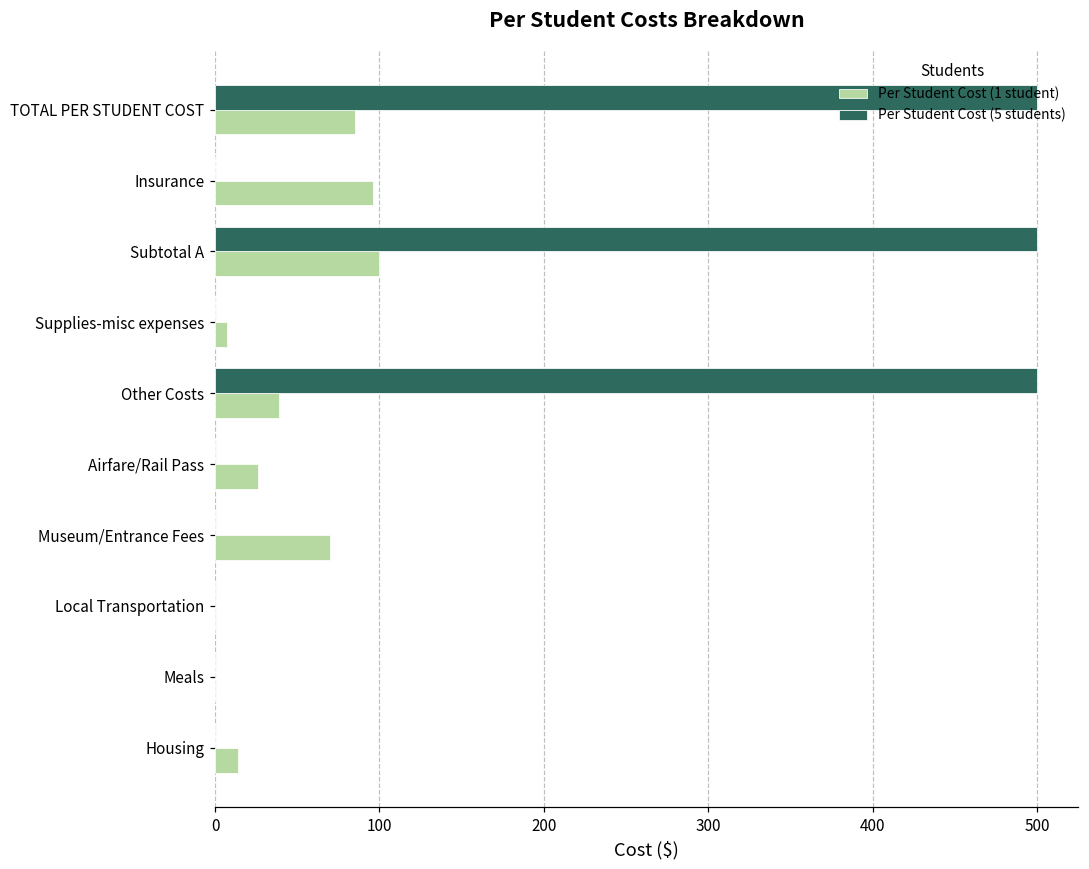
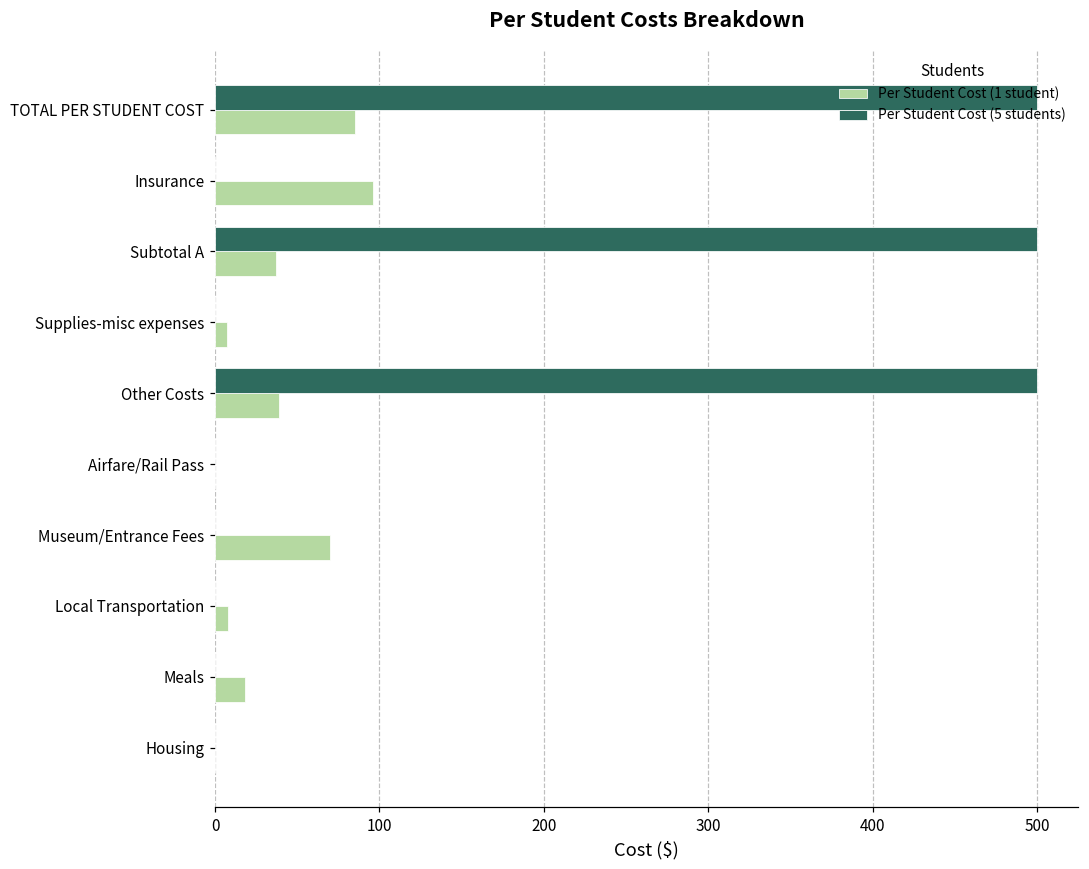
Per Student Cost (1 student), Subtotal A: 100 -> 37
Per Student Cost (1 student), Airfare/Rail Pass: 26 -> 0
Per Student Cost (1 student), Local Transportation: 0 -> 8
Per Student Cost (1 student), Meals: 0 -> 18
Per Student Cost (1 student), Housing: 14 -> 0
